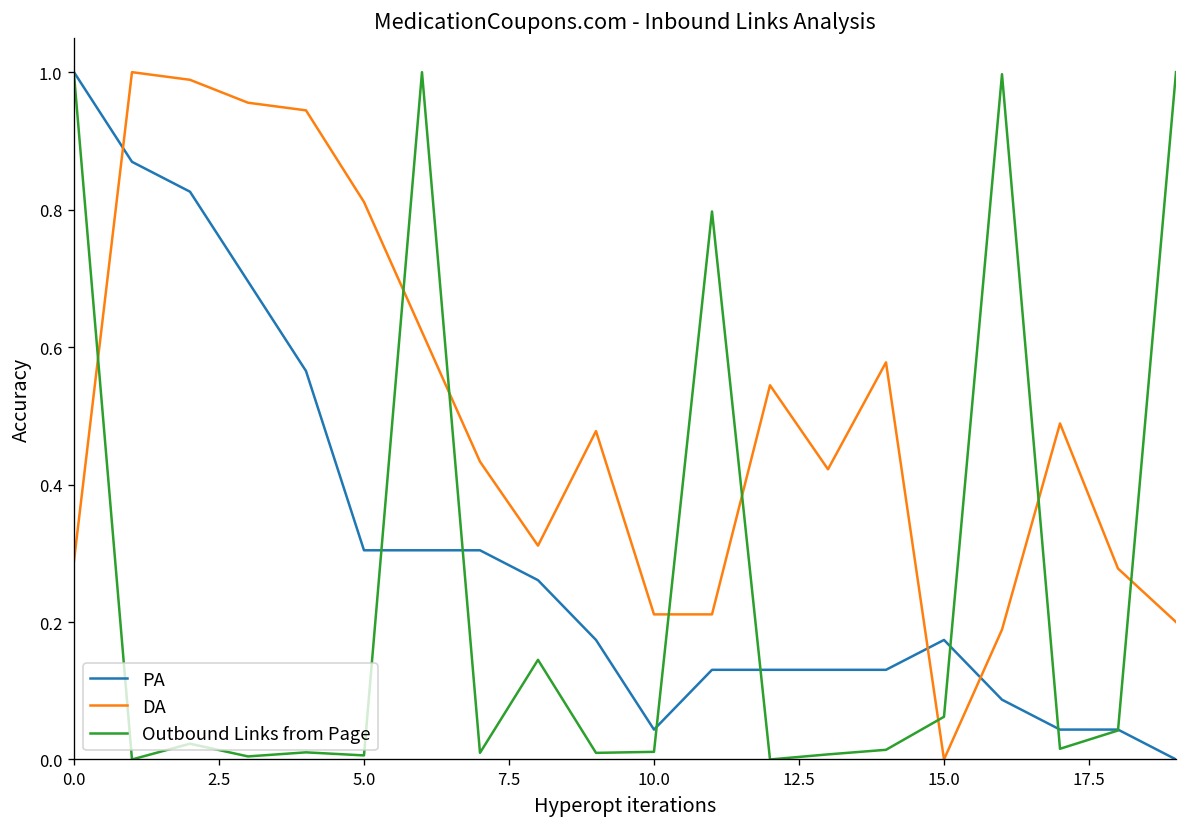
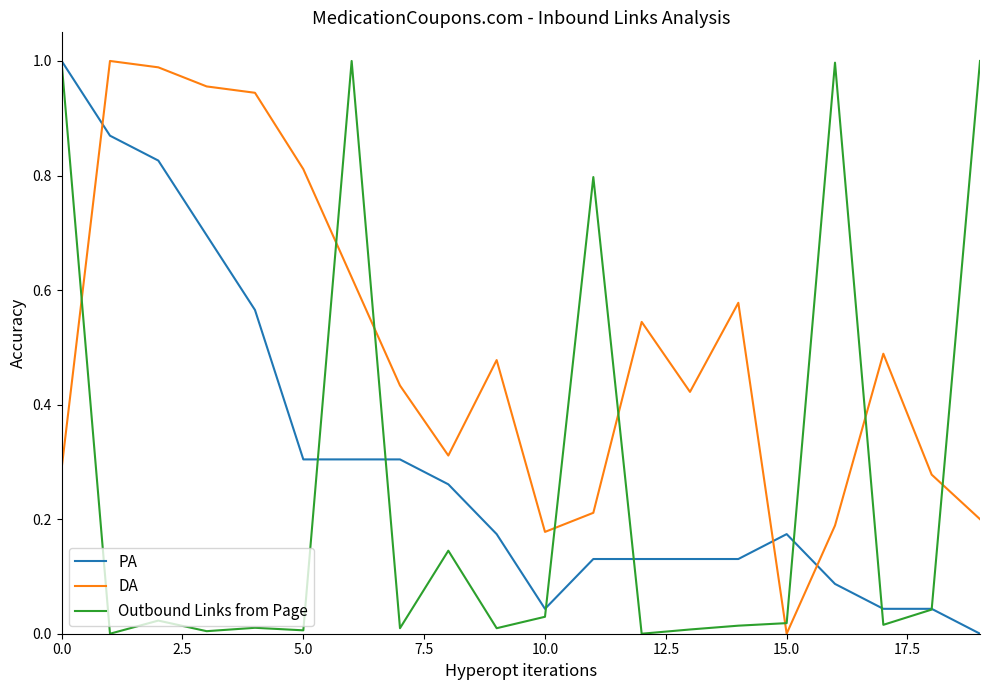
DA, 10.0: 0.21 -> 0.18
Outbound Links from Page, 10.0: 0.01 -> 0.03
Outbound Links from Page, 15.0: 0.06 -> 0.02
